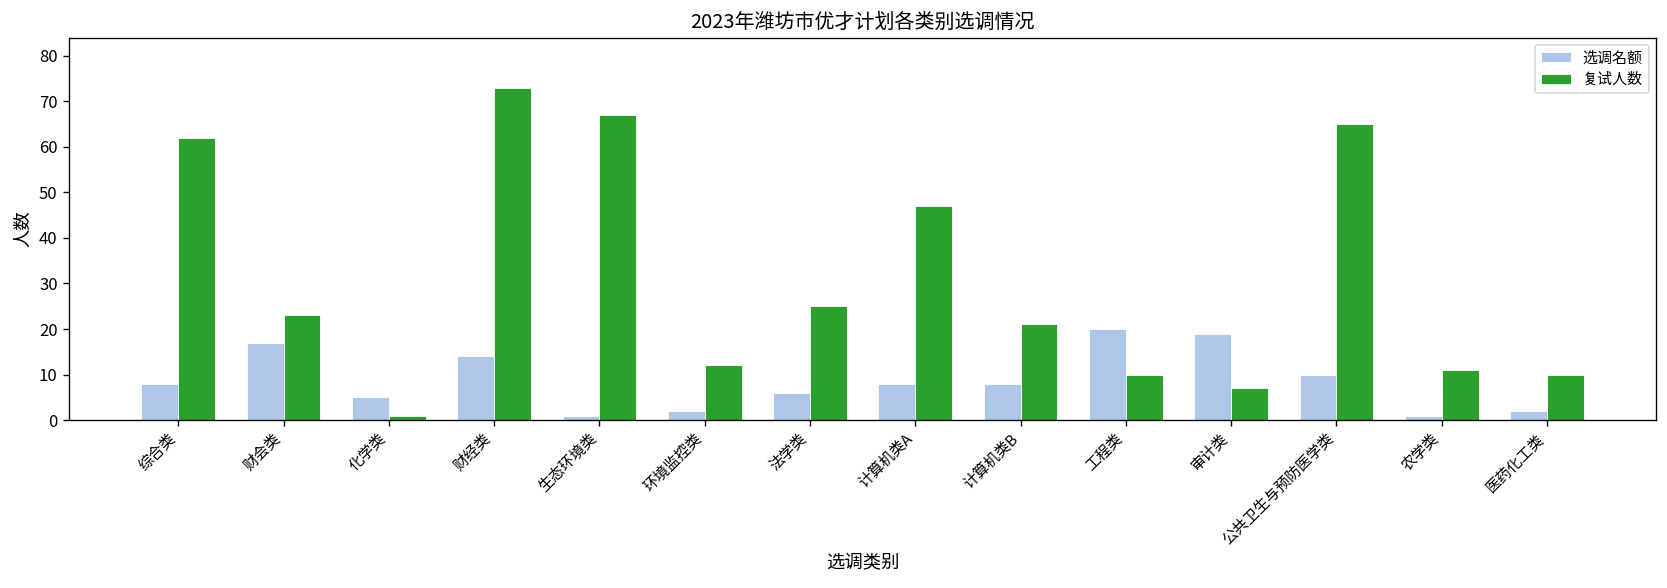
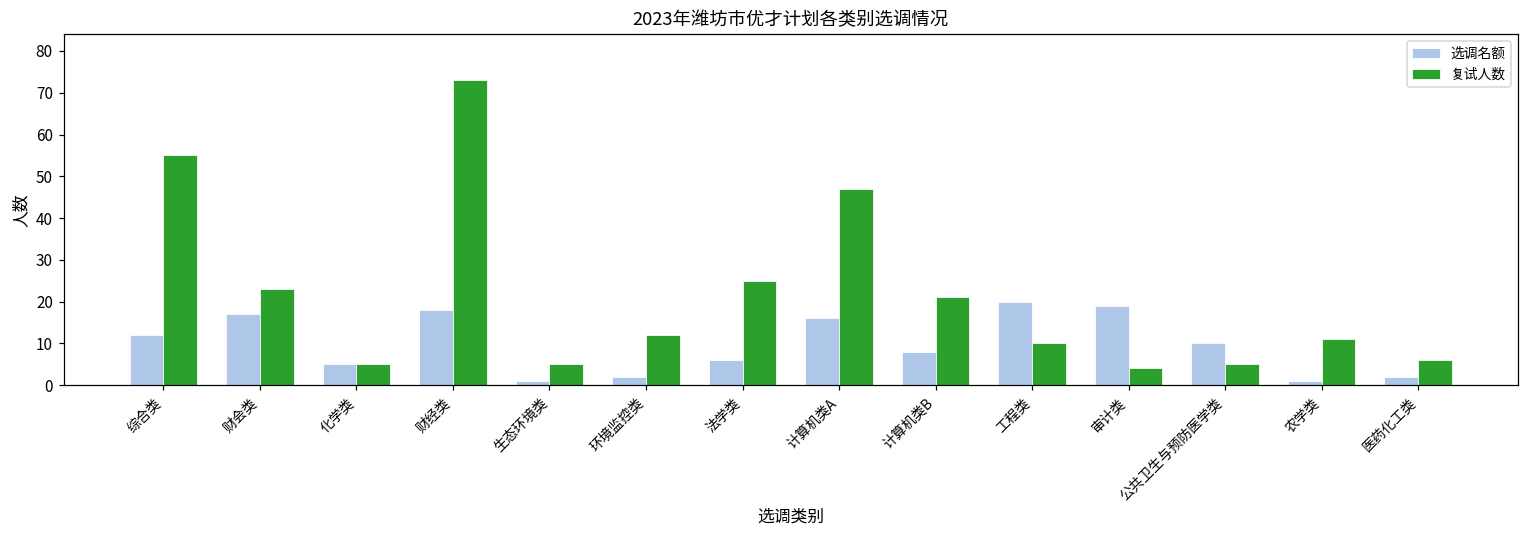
选调名额, 综合类: 8 -> 12
复试人数, 综合类: 62 -> 55
复试人数, 化学类: 1 -> 5
选调名额, 财经类: 14 -> 18
复试人数, 生态环境类: 67 -> 5
选调名额, 计算机类A: 8 -> 16
复试人数, 审计类: 7 -> 4
复试人数, 公共卫生与预防医学类: 65 -> 5
复试人数, 医药化工类: 10 -> 6
